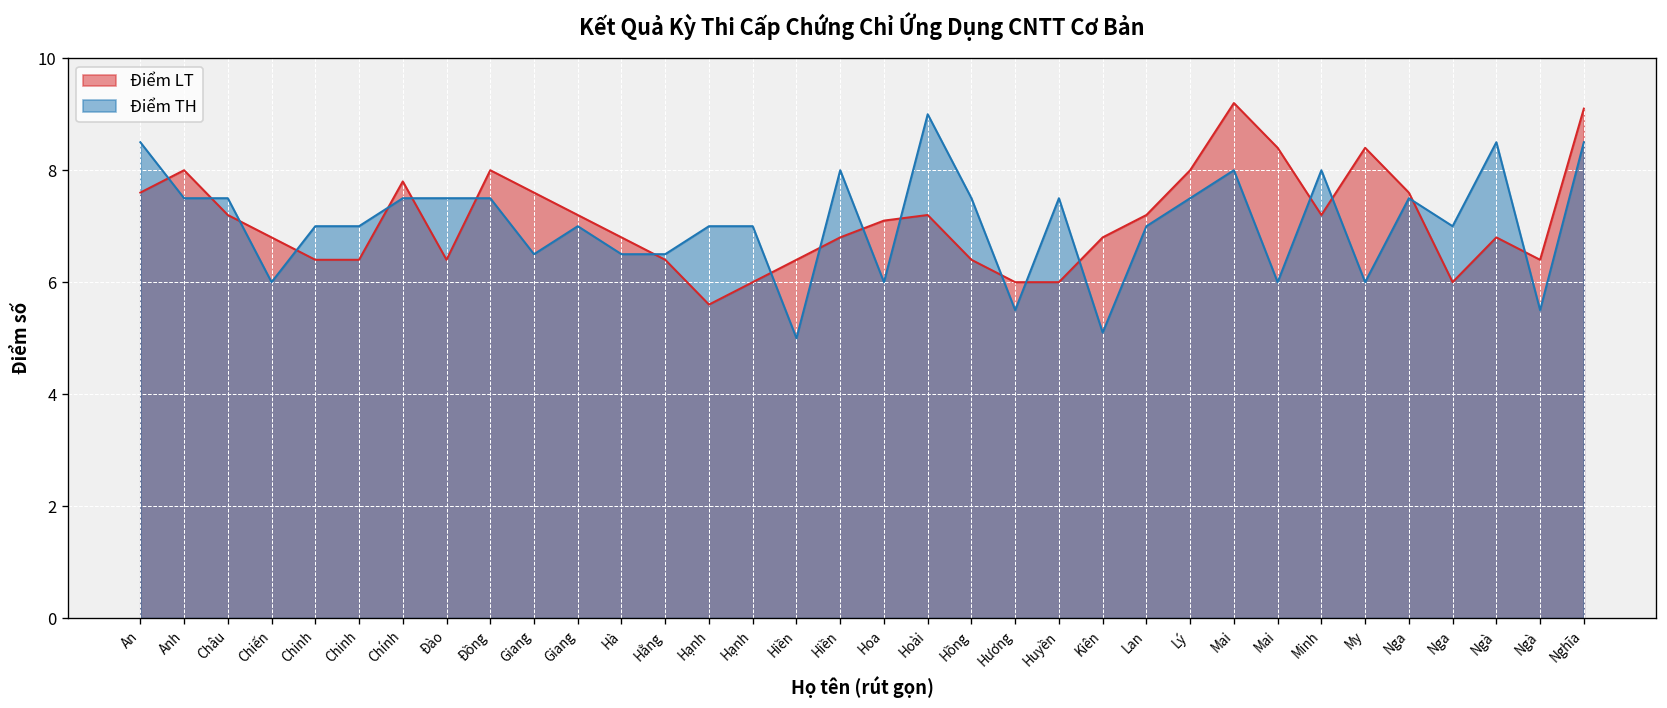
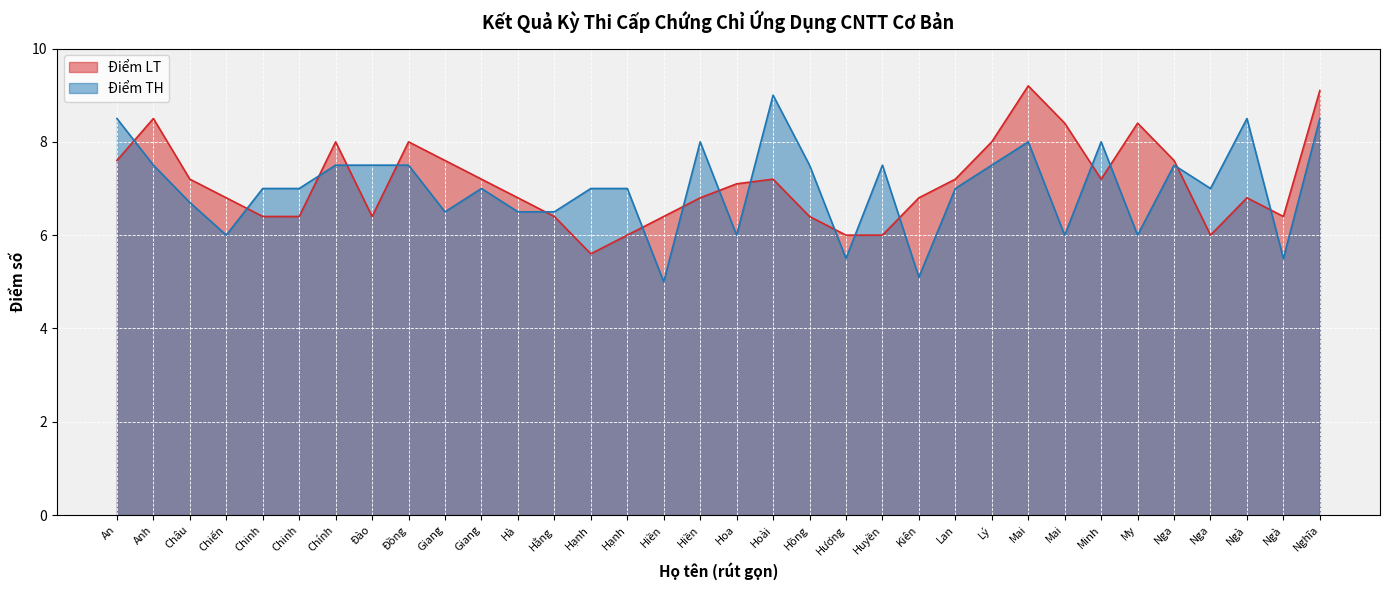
Điểm LT, Anh: 8.0 -> 8.5
Điểm TH, Châu: 7.5 -> 6.7
Điểm LT, Chính: 7.8 -> 8.0
